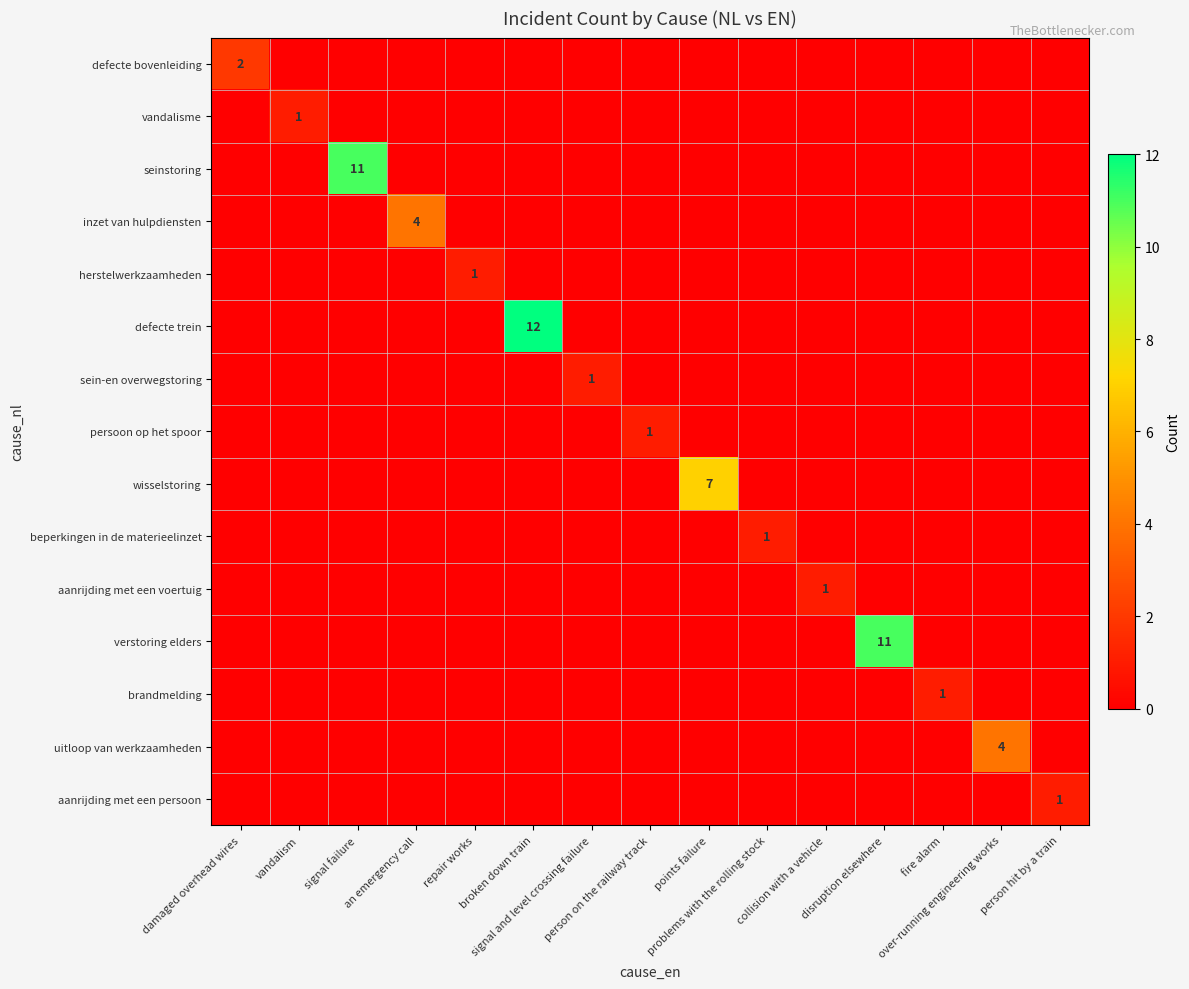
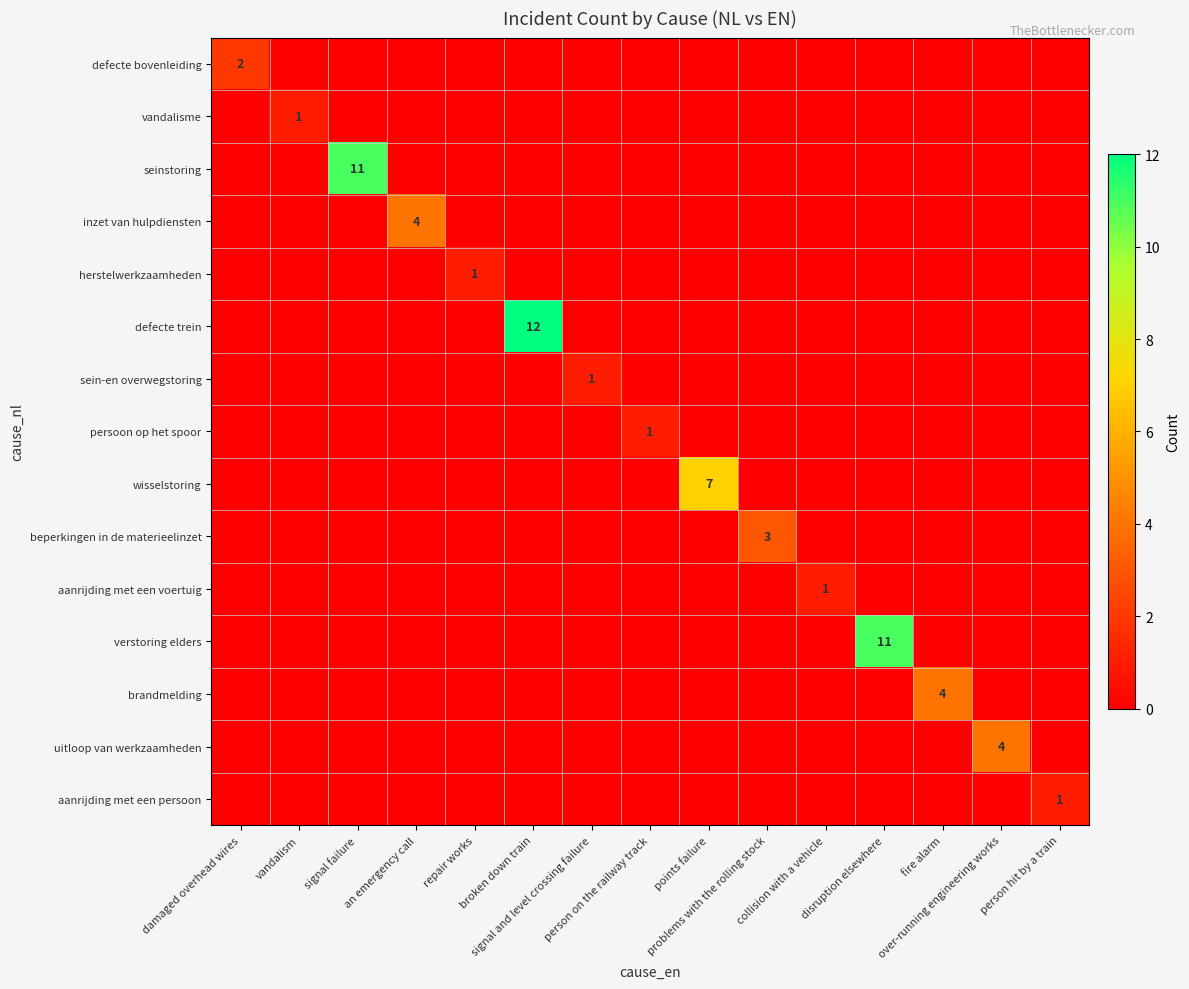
beperkingen in de materieelinzet, problems with the rolling stock: 1 -> 3
brandmelding, fire alarm: 1 -> 4
